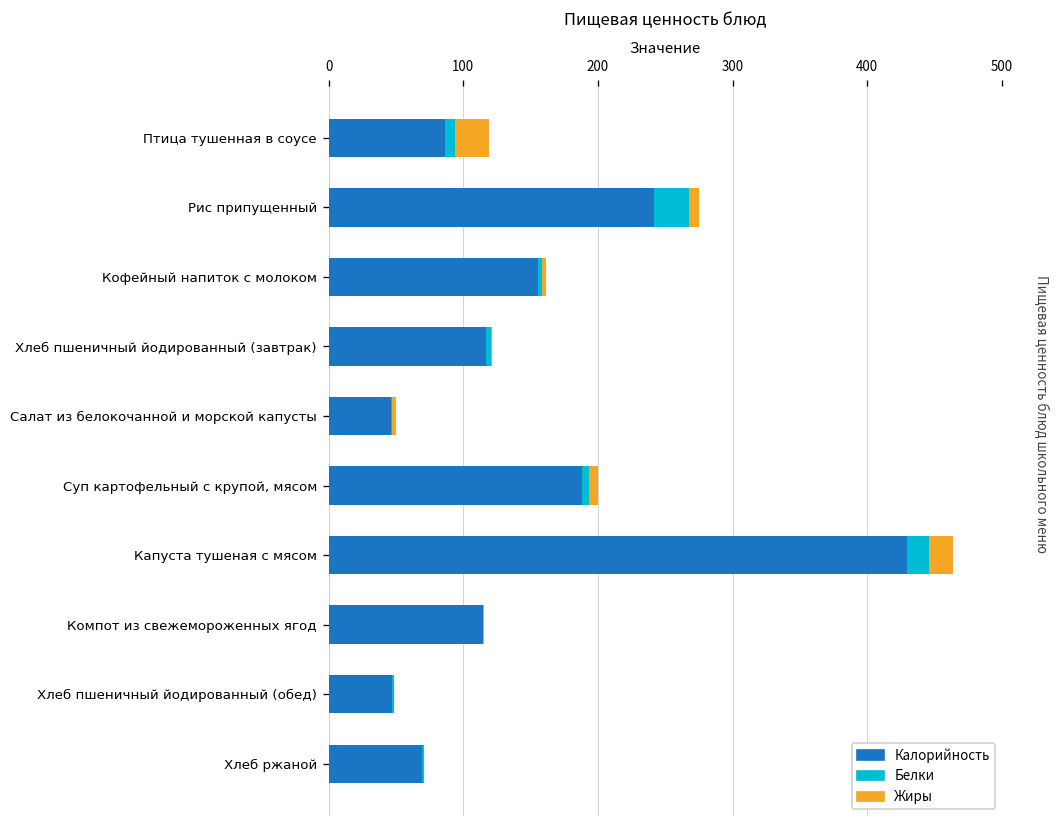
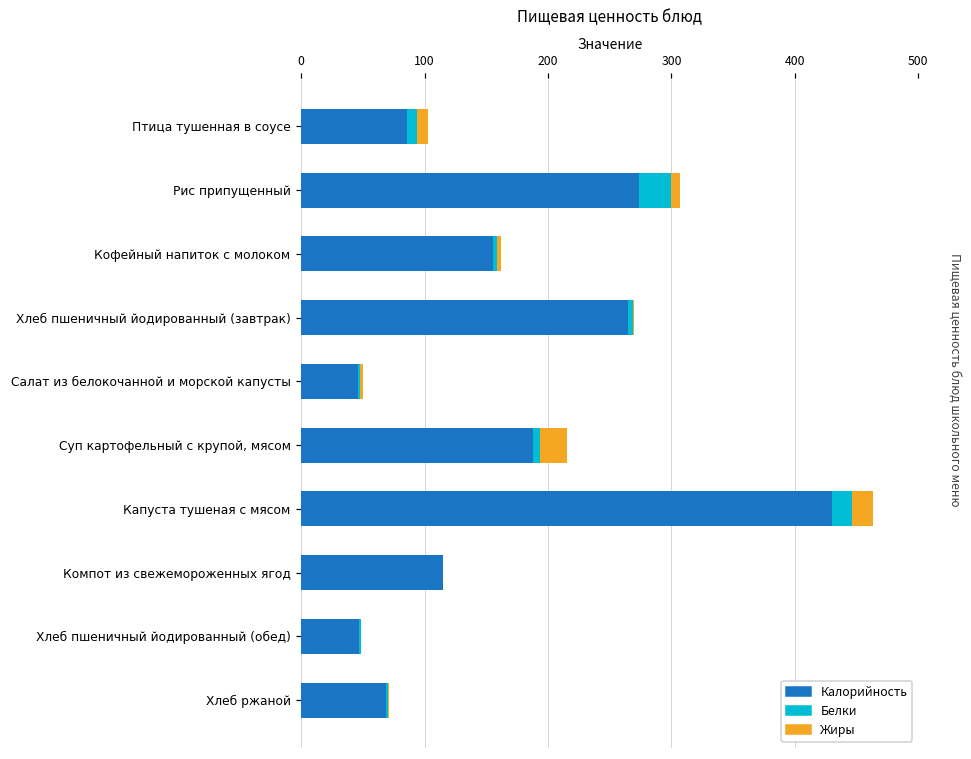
Жиры, Птица тушенная в соусе: 25 -> 9
Калорийность, Рис припущенный: 242 -> 274
Калорийность, Хлеб пшеничный йодированный (завтрак): 117 -> 265
Жиры, Суп картофельный с крупой, мясом: 6 -> 22
